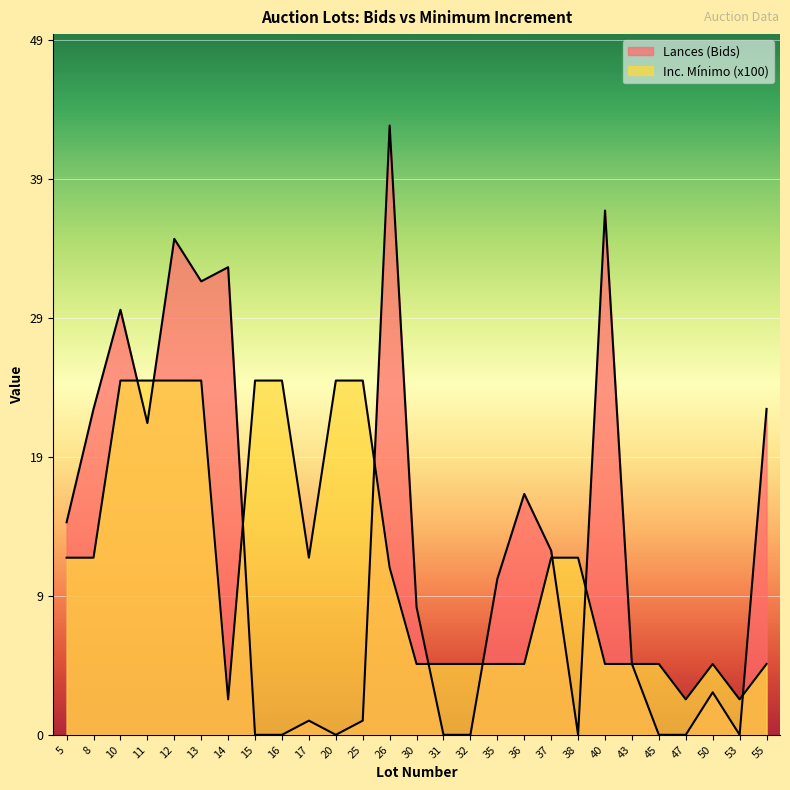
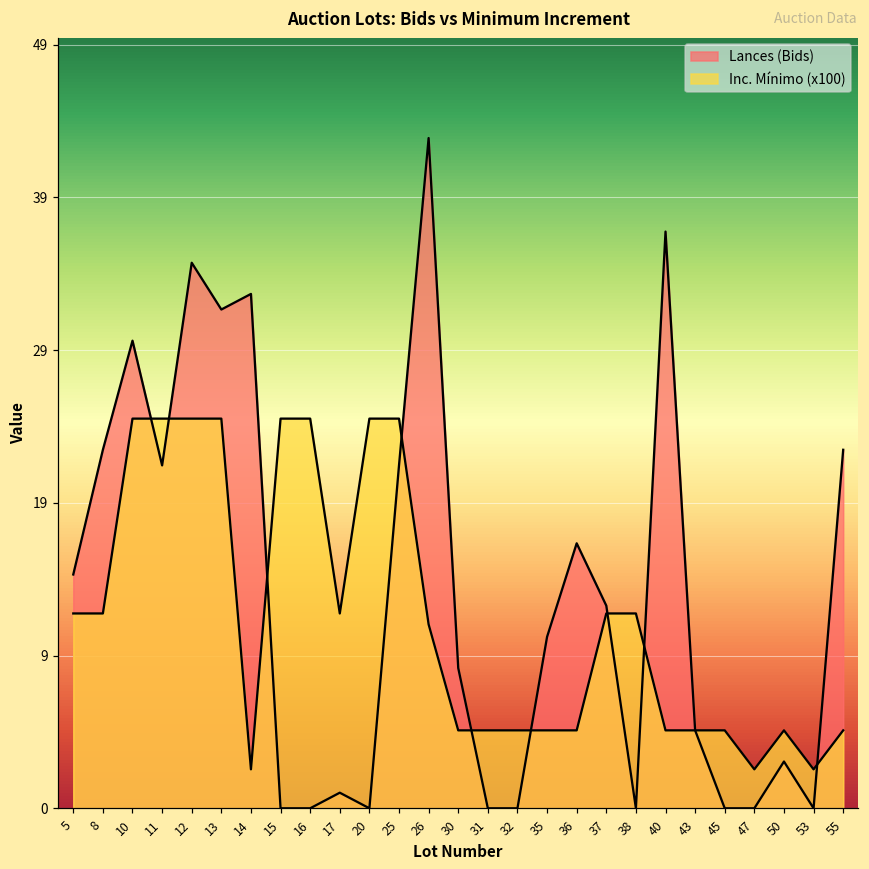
Lances (Bids), 25: 1 -> 22
